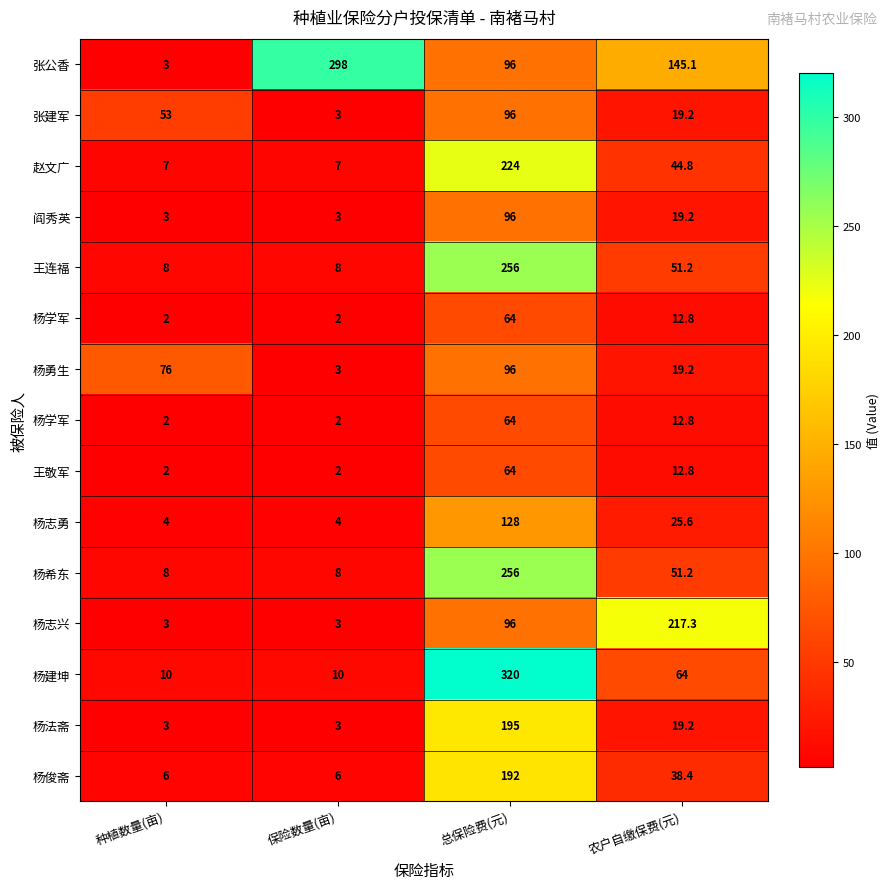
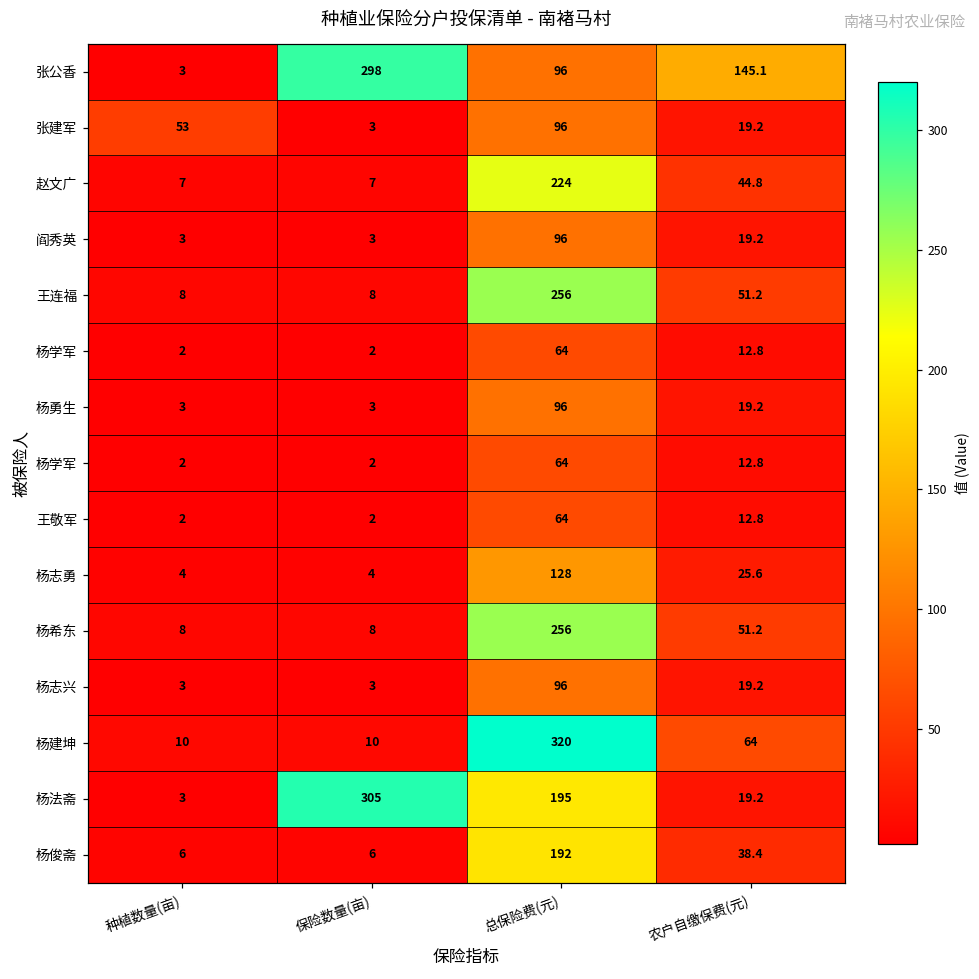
杨勇生, 种植数量(亩): 76 -> 3
杨志兴, 农户自缴保费(元): 217.3 -> 19.2
杨法斋, 保险数量(亩): 3 -> 305
